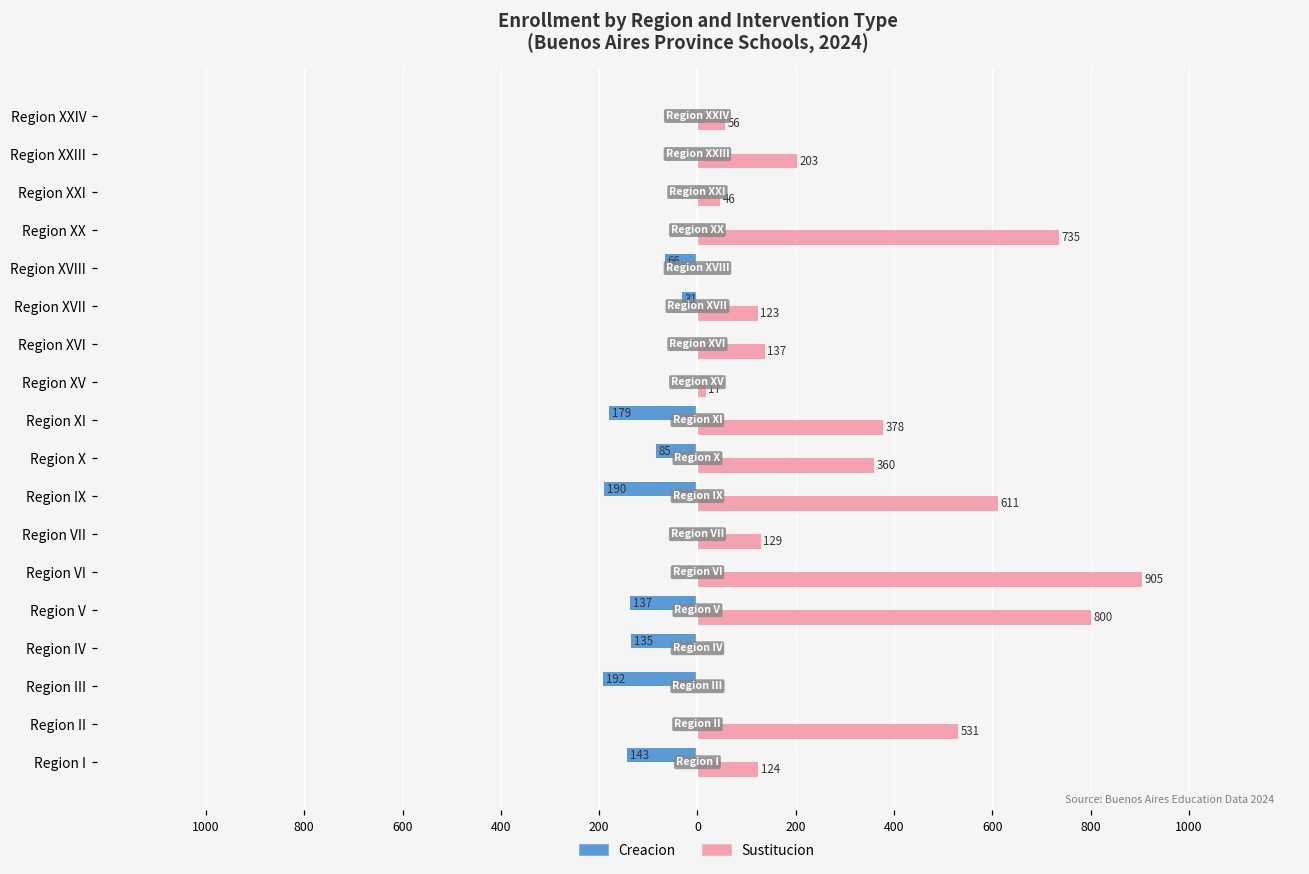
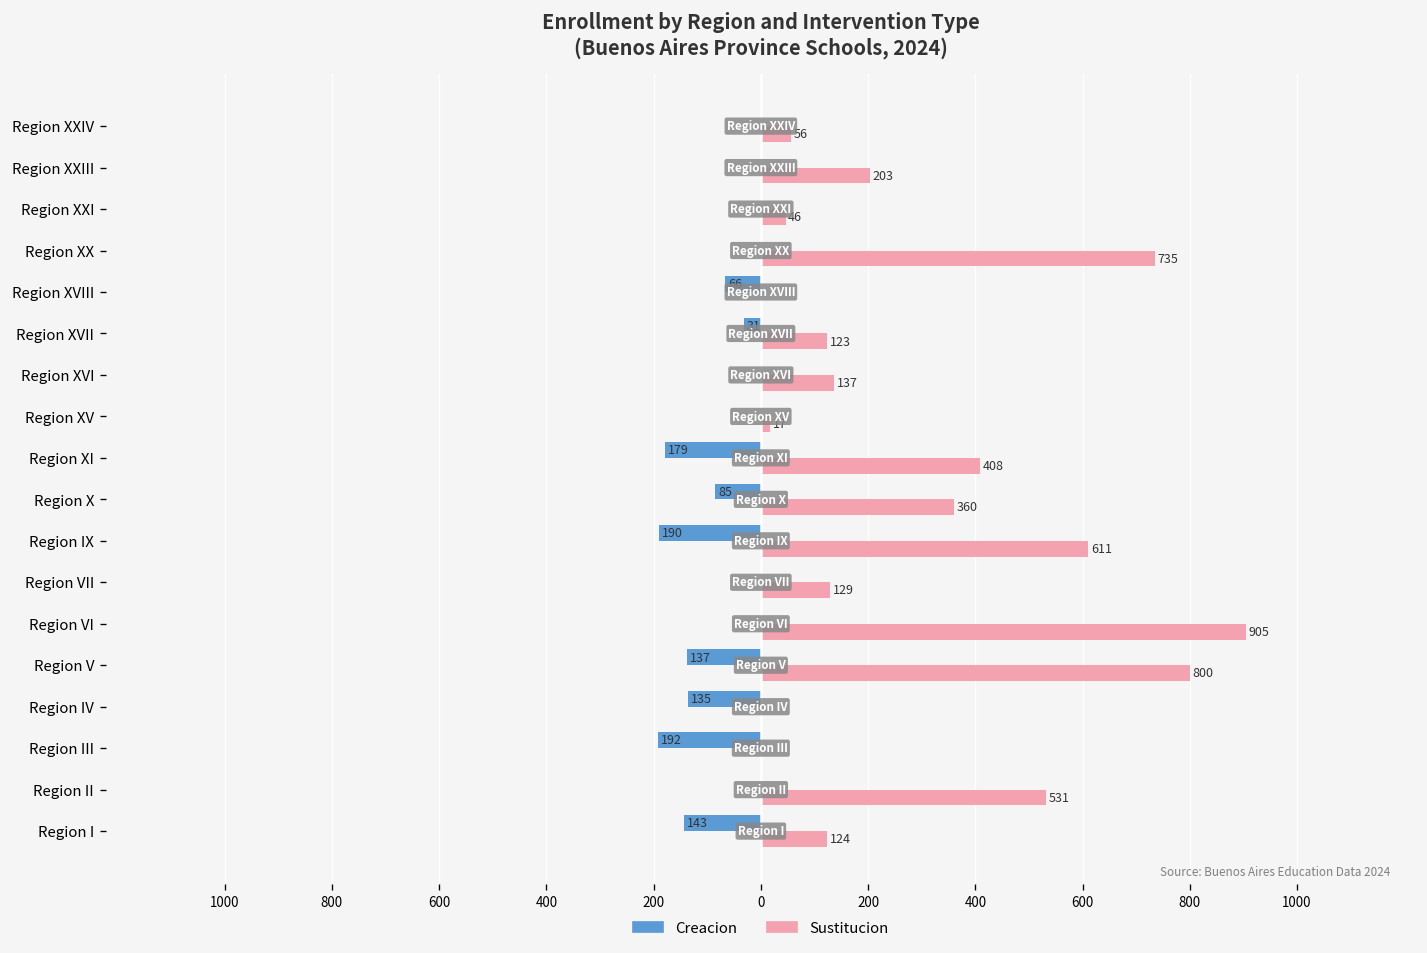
Sustitucion, Region XI: 378 -> 408
